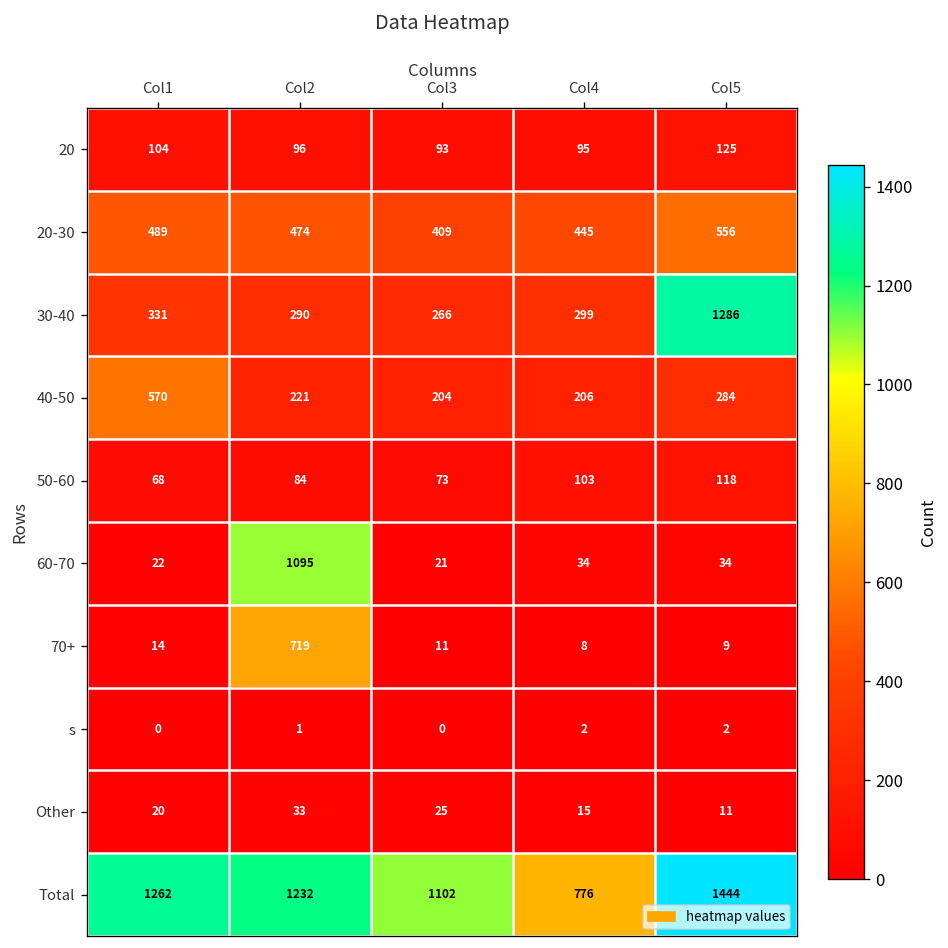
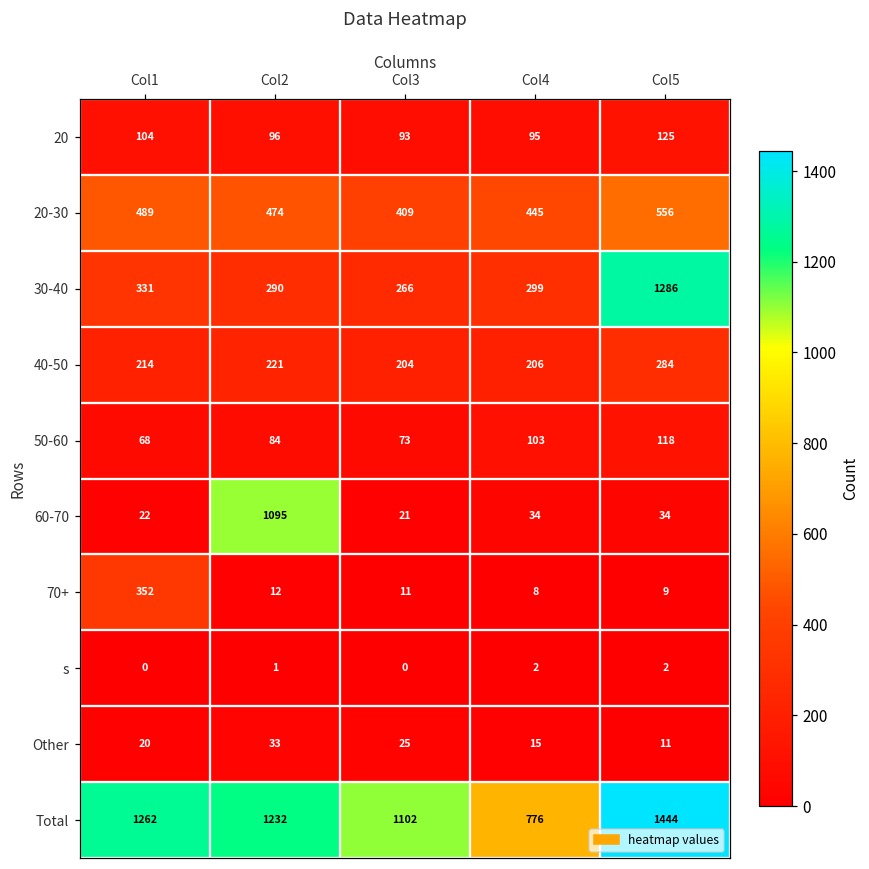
40-50, Col1: 570 -> 214
70+, Col1: 14 -> 352
70+, Col2: 719 -> 12
